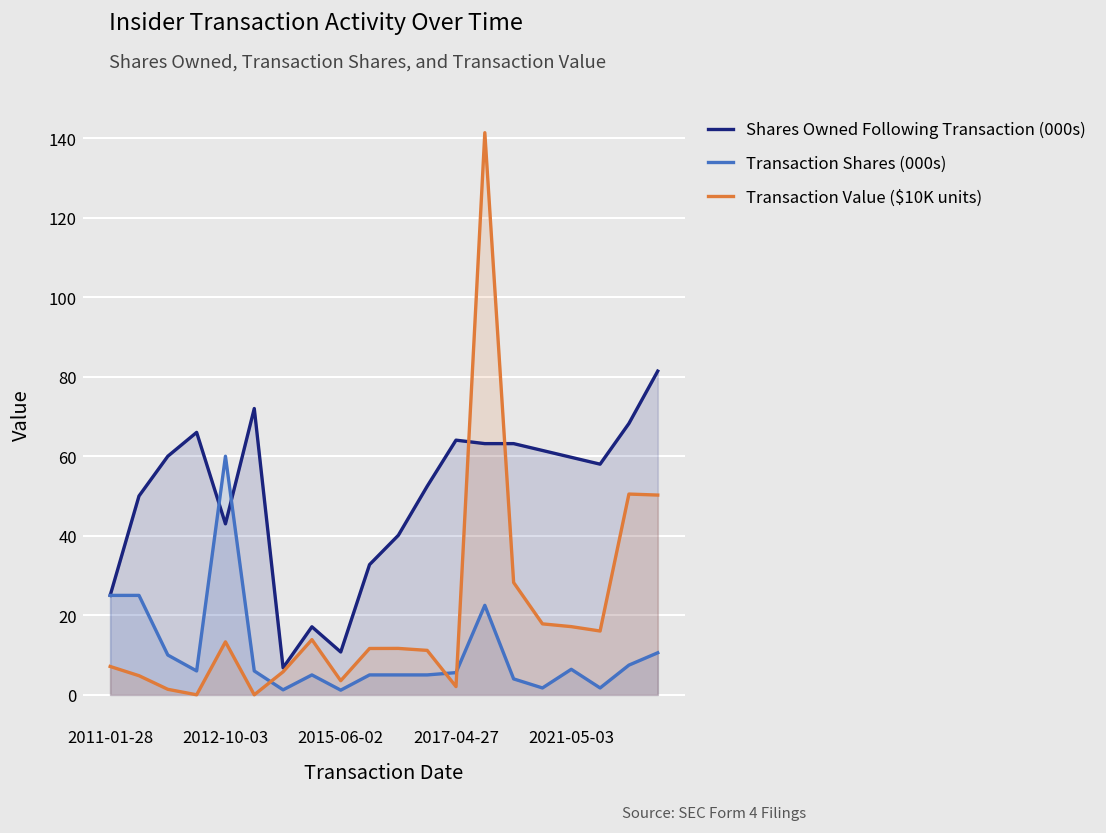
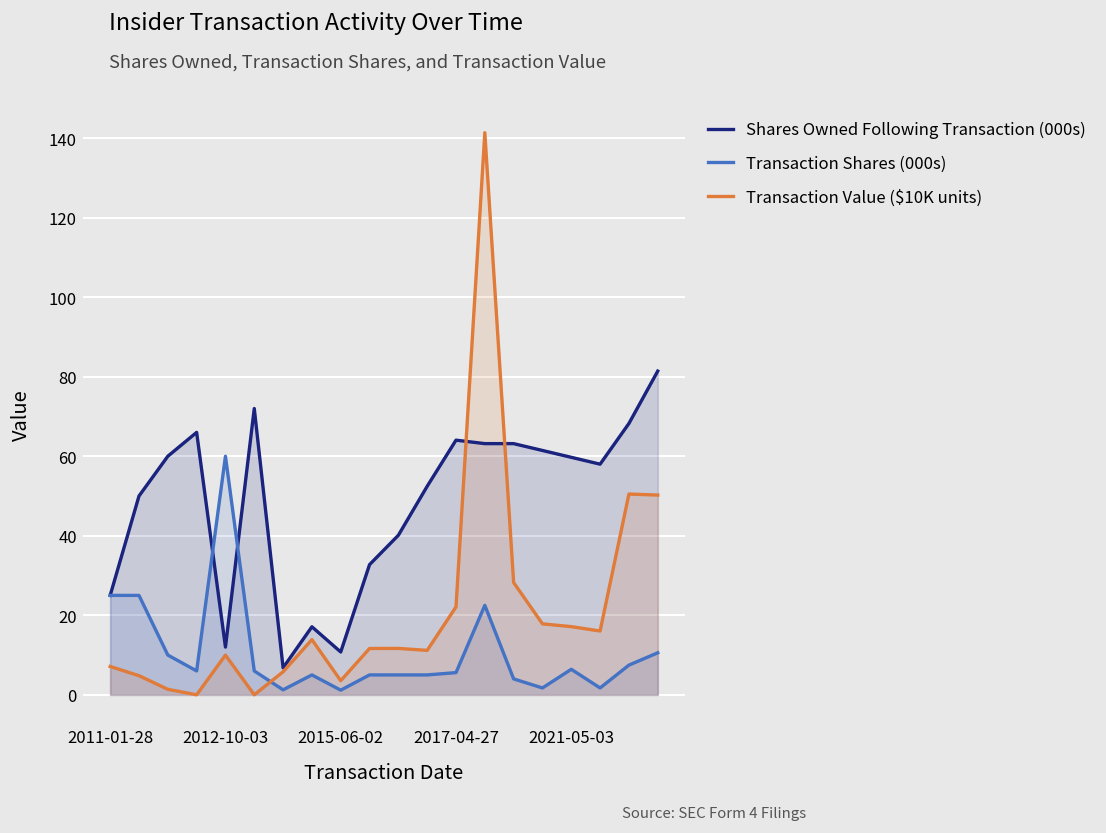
Shares Owned Following Transaction (000s), 2012-10-03: 43 -> 12
Transaction Value ($10K units), 2012-10-03: 13 -> 10
Transaction Value ($10K units), 2017-04-27: 2 -> 22
